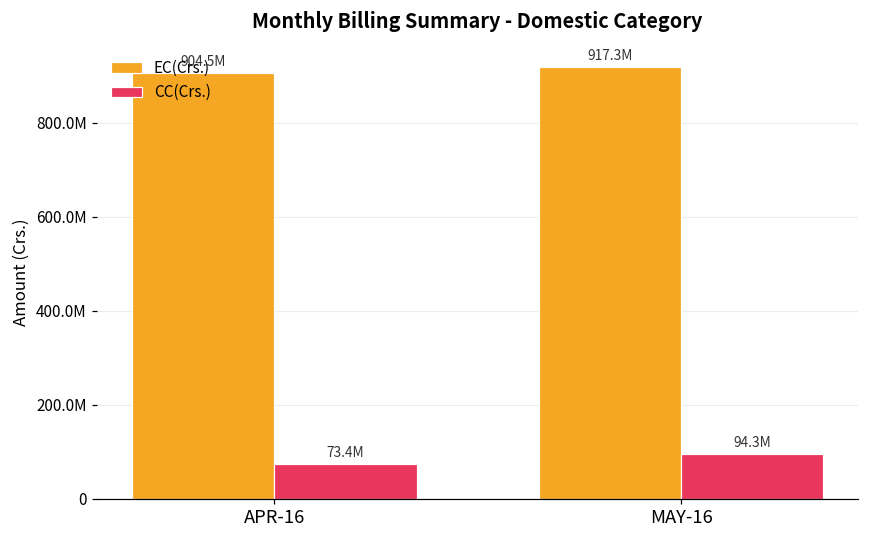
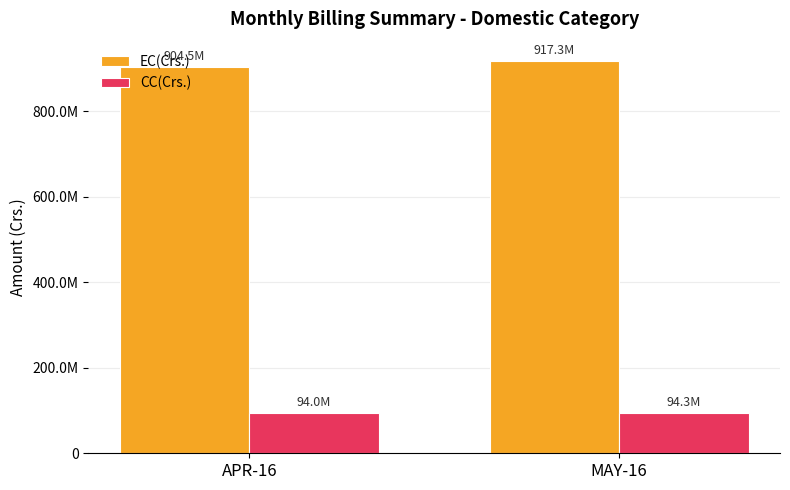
CC(Crs.), APR-16: 73.4M -> 94.0M
